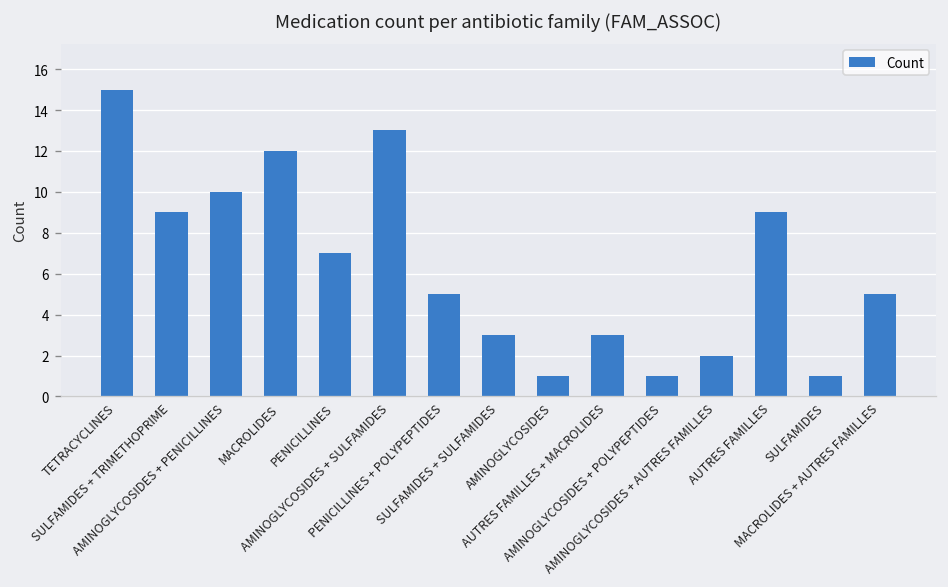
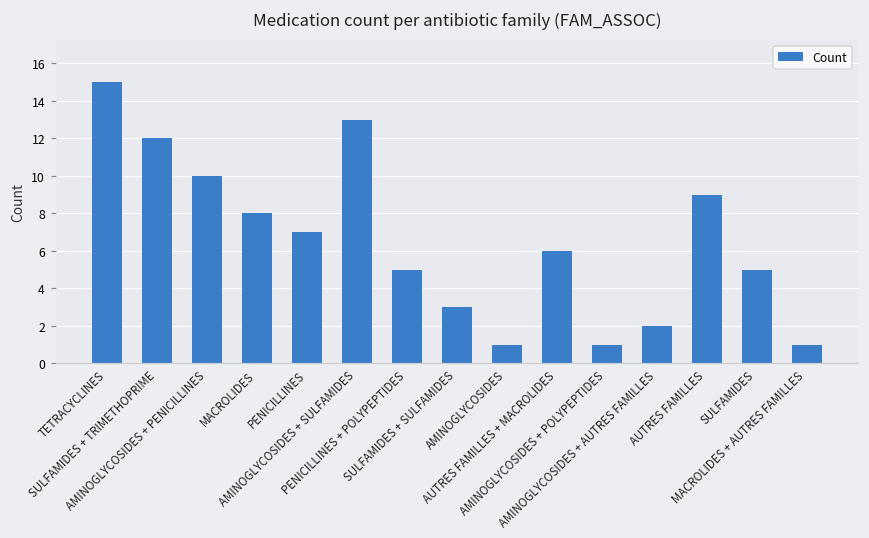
SULFAMIDES + TRIMETHOPRIME: 9 -> 12
MACROLIDES: 12 -> 8
AUTRES FAMILLES + MACROLIDES: 3 -> 6
SULFAMIDES: 1 -> 5
MACROLIDES + AUTRES FAMILLES: 5 -> 1
